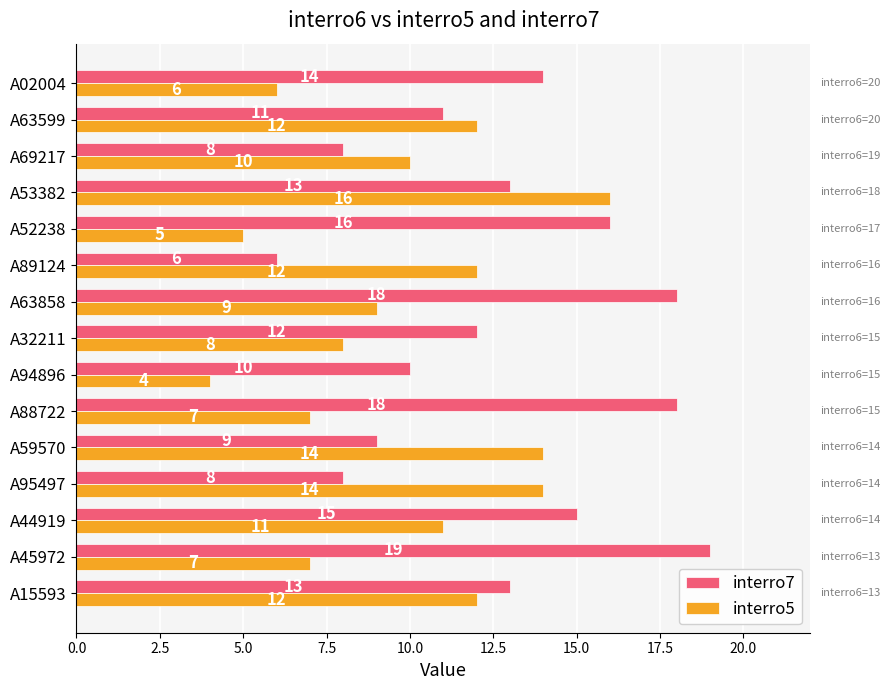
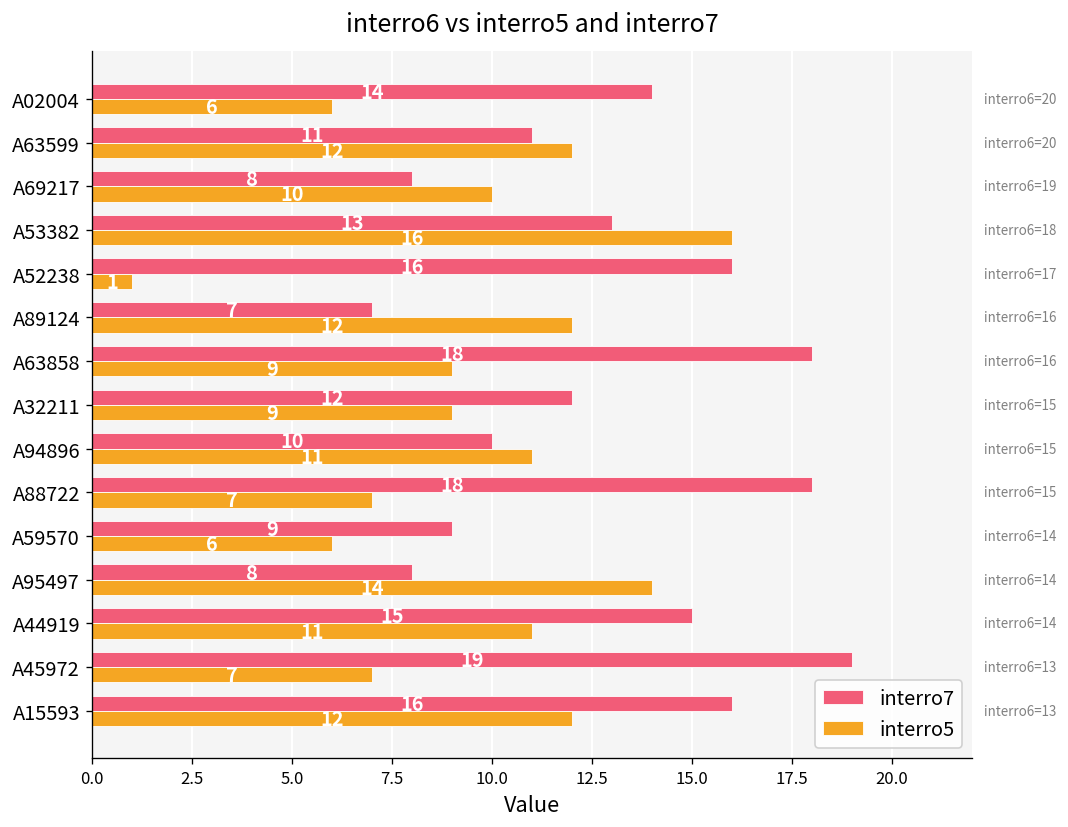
interro5, A52238: 5 -> 1
interro7, A89124: 6 -> 7
interro5, A32211: 8 -> 9
interro5, A94896: 4 -> 11
interro5, A59570: 14 -> 6
interro7, A15593: 13 -> 16
